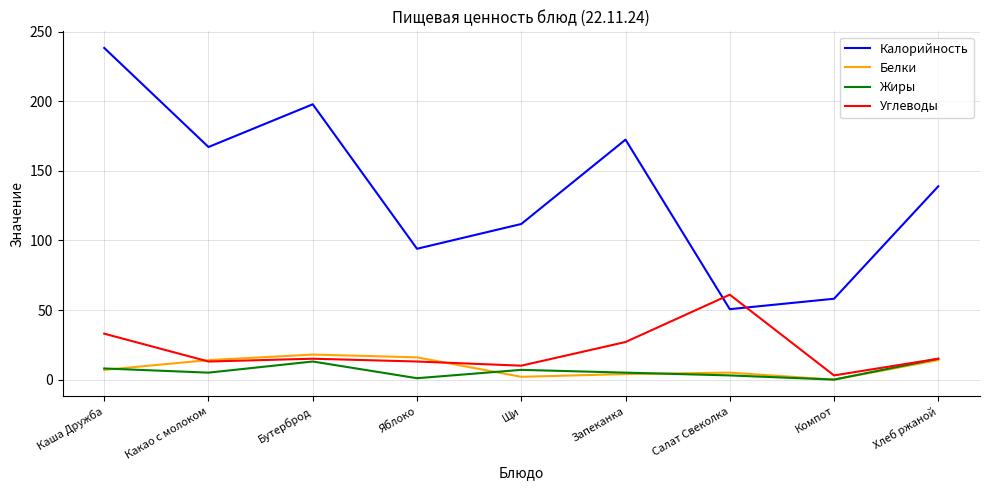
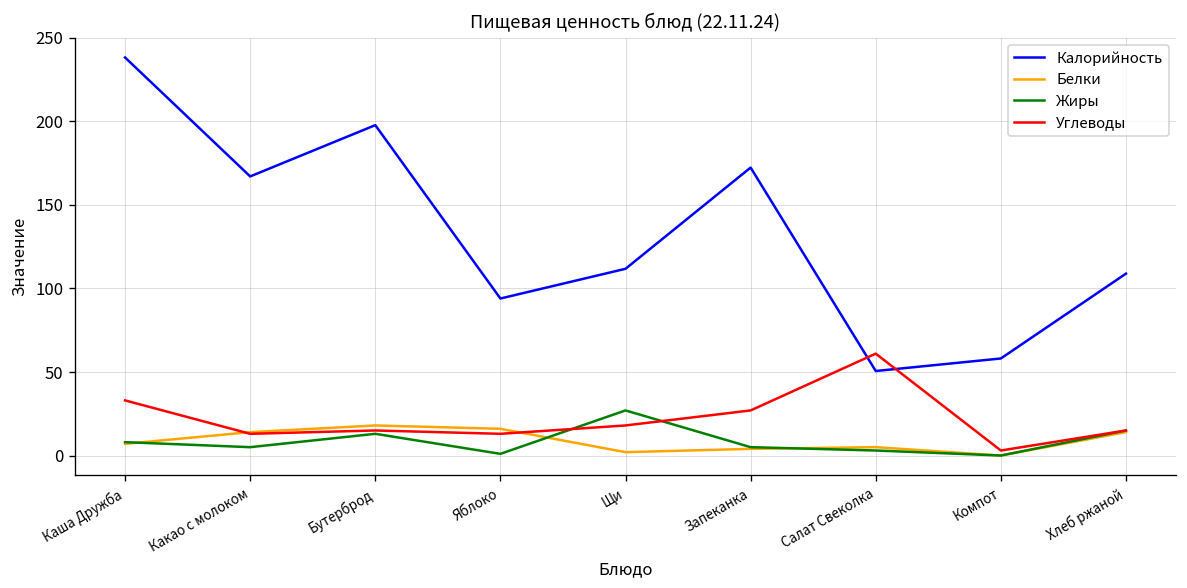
Жиры, Щи: 7 -> 27
Углеводы, Щи: 10 -> 18
Калорийность, Хлеб ржаной: 139 -> 109
